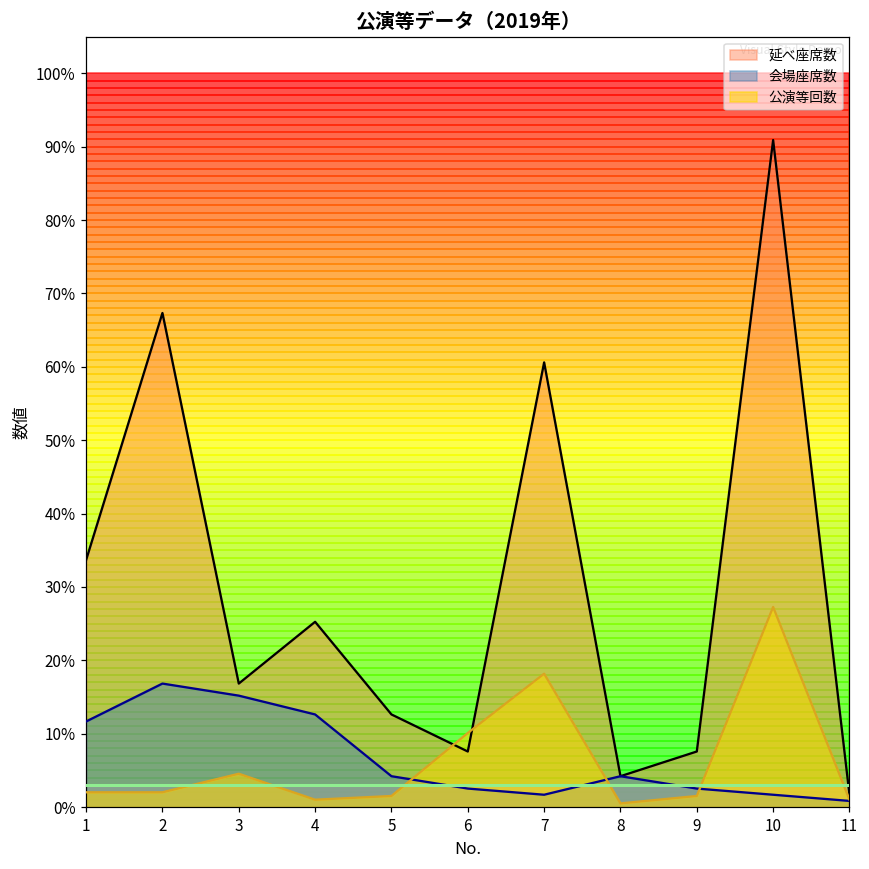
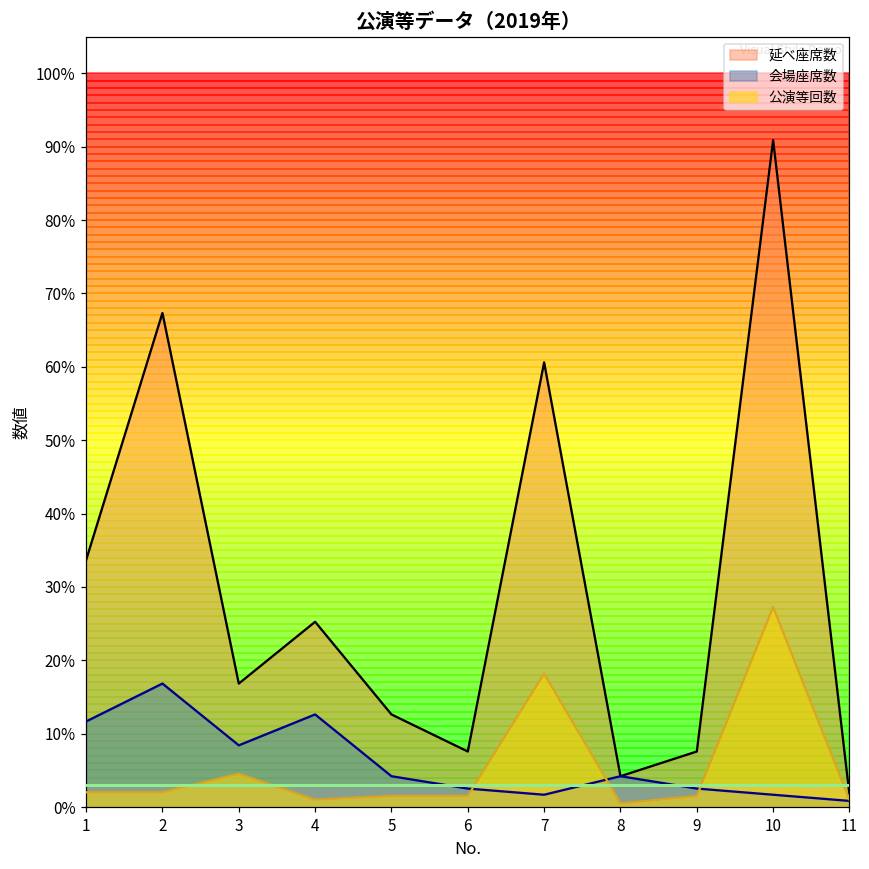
会場座席数, 3: 15% -> 8%
公演等回数, 6: 10% -> 2%
